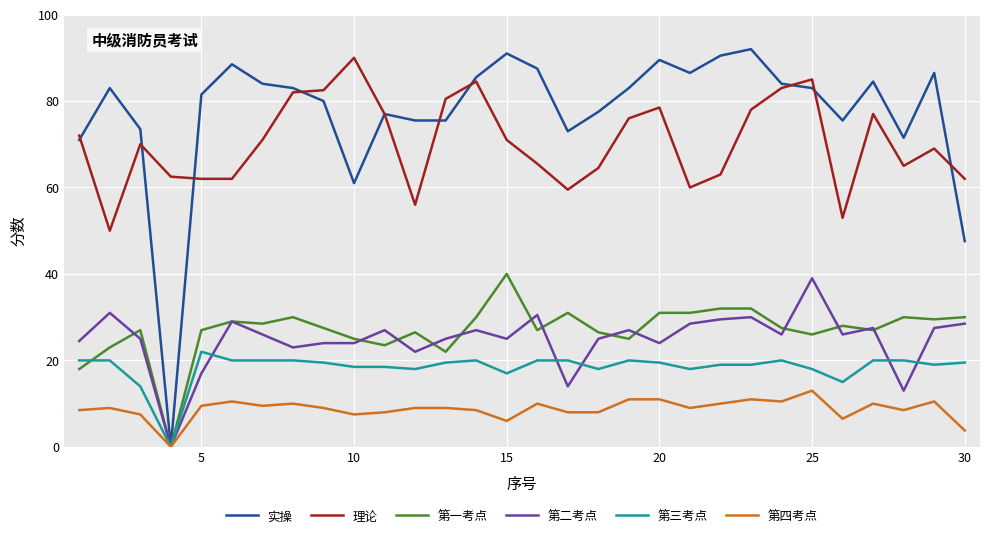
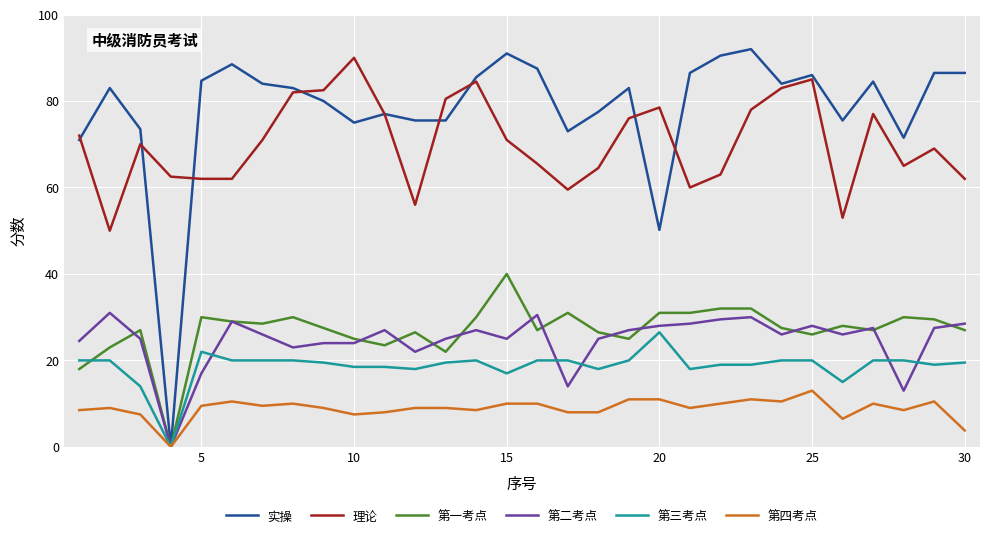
实操, 5: 82 -> 85
第一考点, 5: 27 -> 30
实操, 10: 61 -> 75
第四考点, 15: 6 -> 10
实操, 20: 90 -> 50
第二考点, 20: 24 -> 28
第三考点, 20: 20 -> 27
实操, 25: 83 -> 86
第二考点, 25: 39 -> 28
第三考点, 25: 18 -> 20
实操, 30: 48 -> 87
第一考点, 30: 30 -> 27
